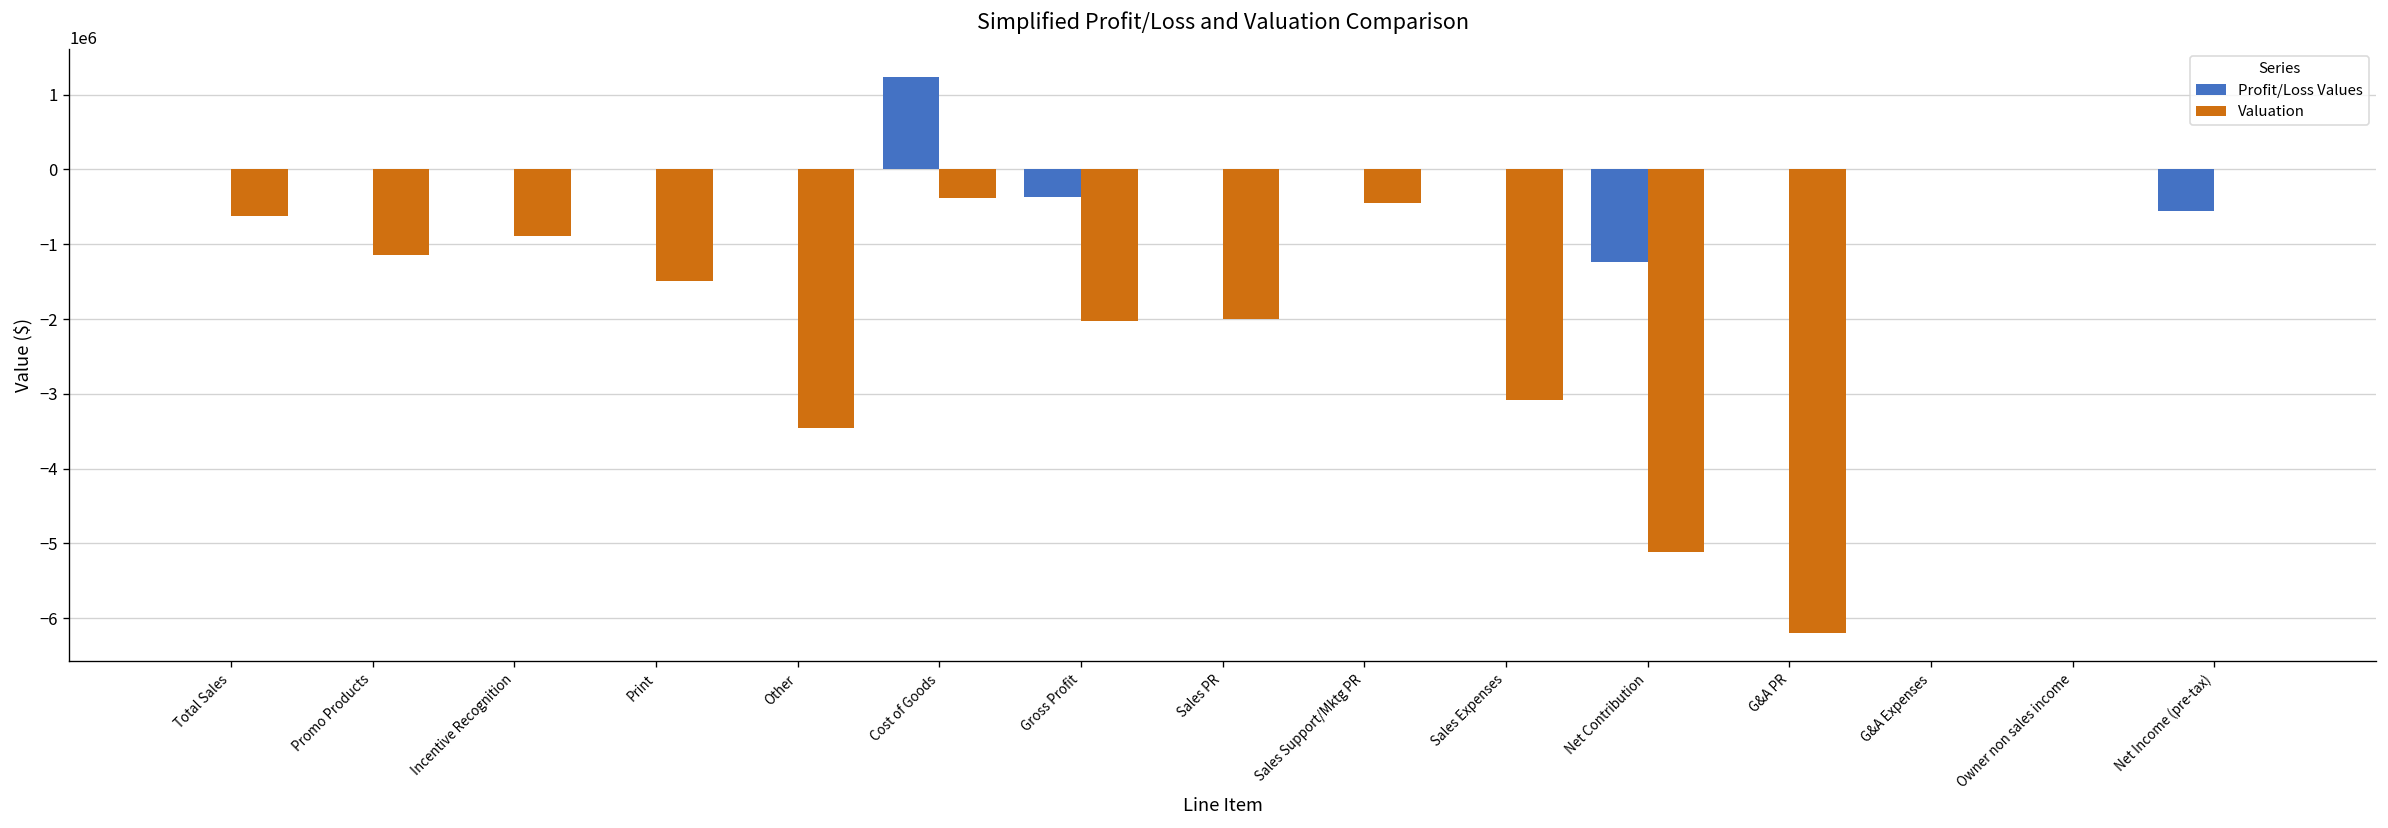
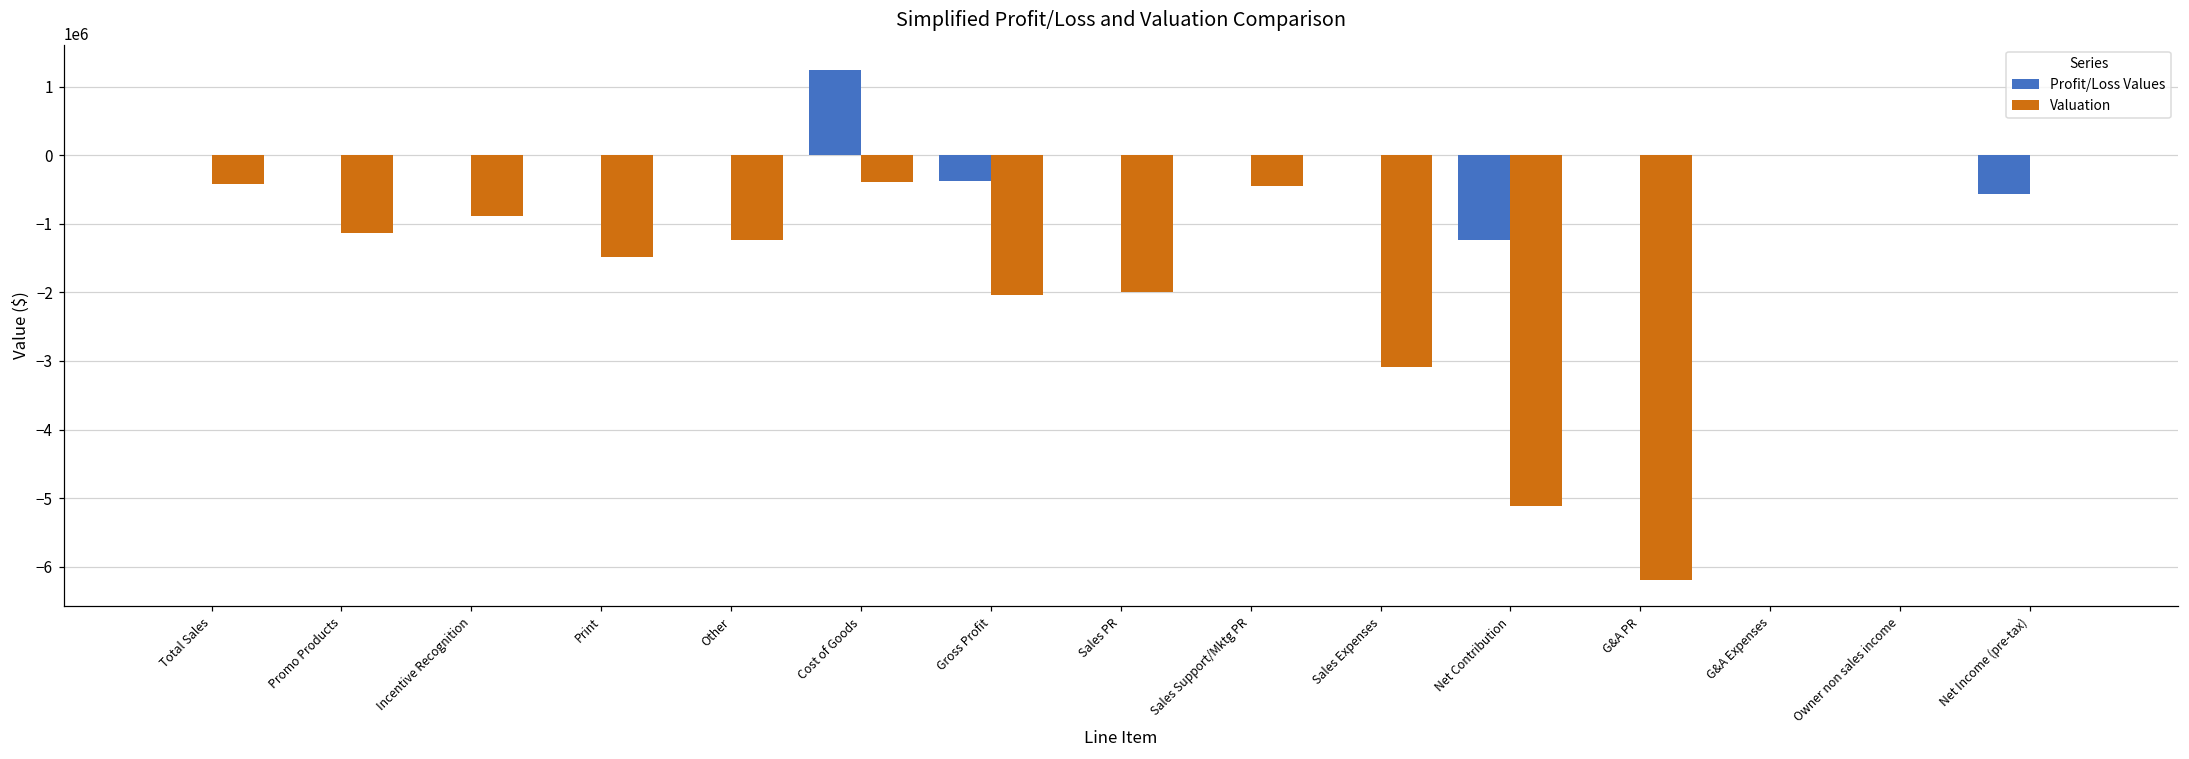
Valuation, Total Sales: -600000 -> -400000
Valuation, Other: -3500000 -> -1200000
